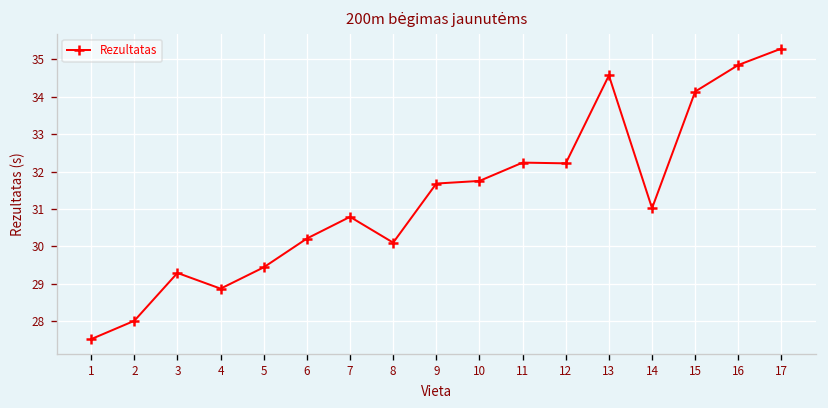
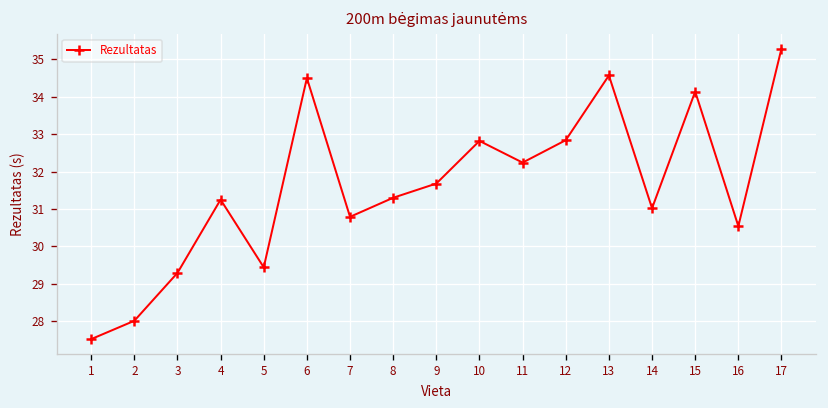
4: 28.9 -> 31.3
6: 30.2 -> 34.5
8: 30.1 -> 31.3
10: 31.8 -> 32.8
12: 32.2 -> 32.8
16: 34.9 -> 30.5
